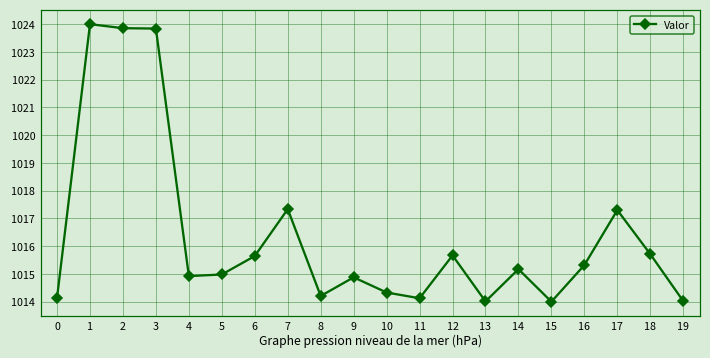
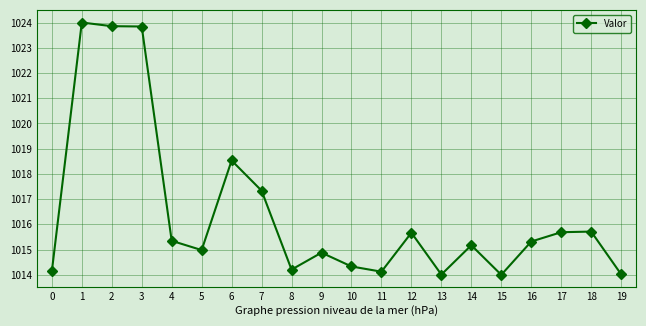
4: 1014.9 -> 1015.3
6: 1015.6 -> 1018.5
17: 1017.3 -> 1015.7
